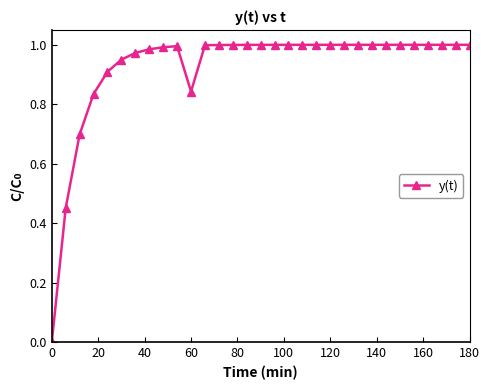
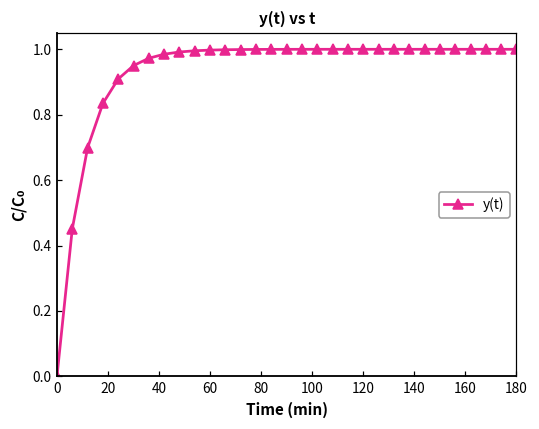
60: 0.84 -> 1.00
